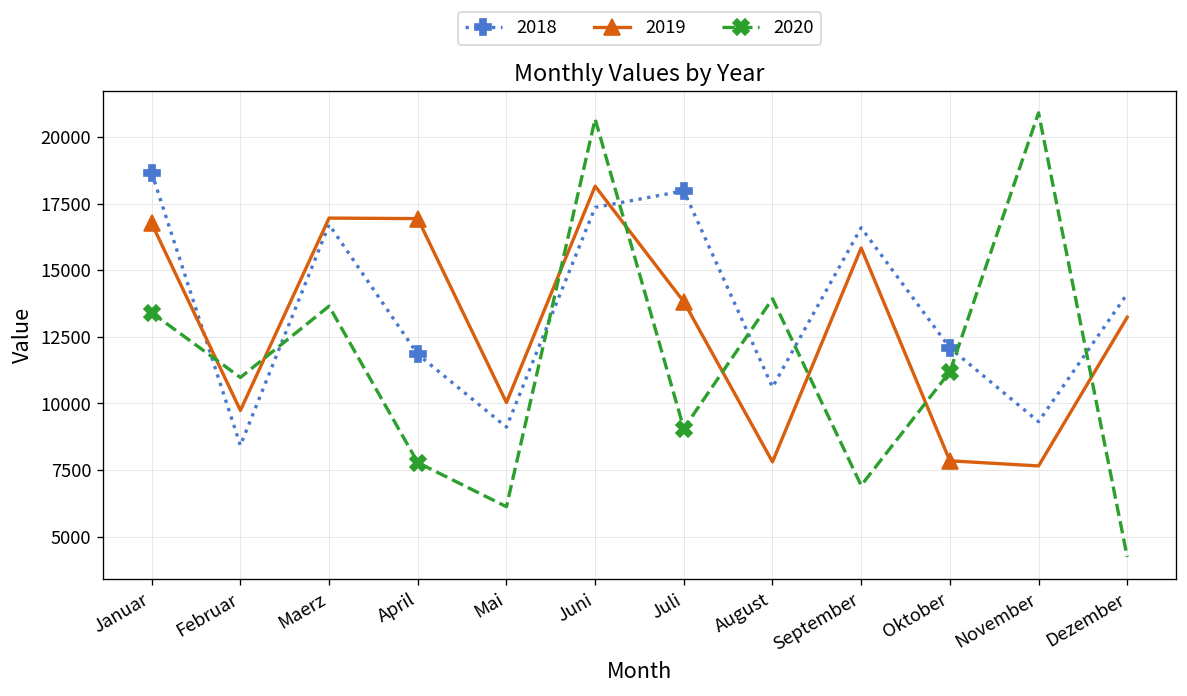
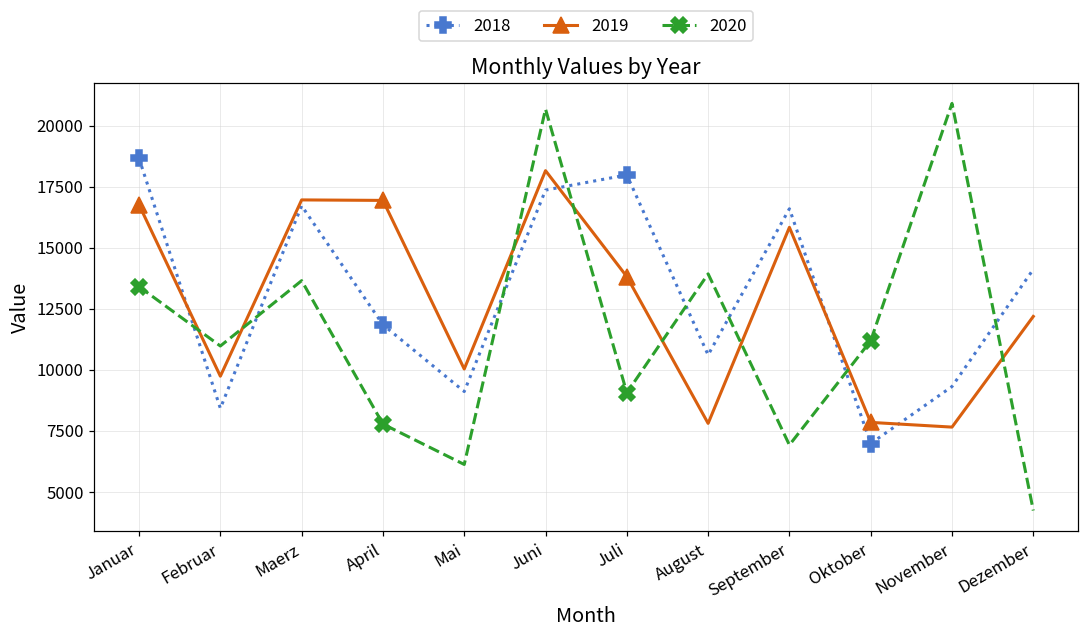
2018, Oktober: 12100 -> 7000
2019, Dezember: 13200 -> 12200
